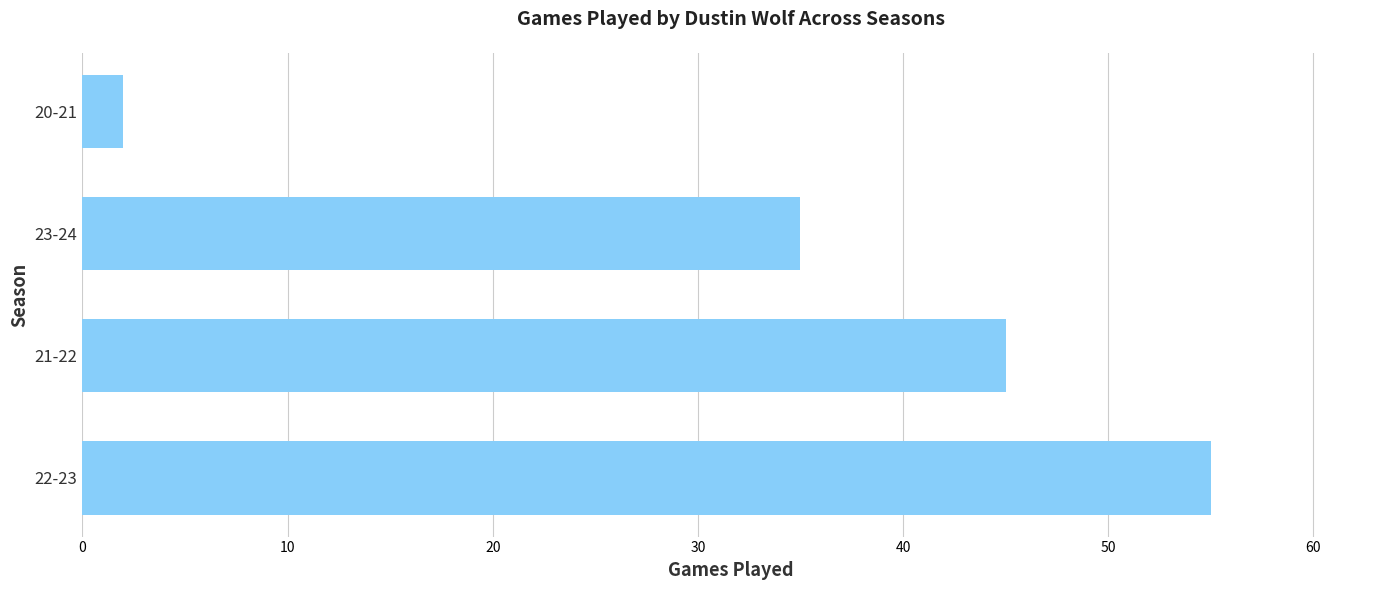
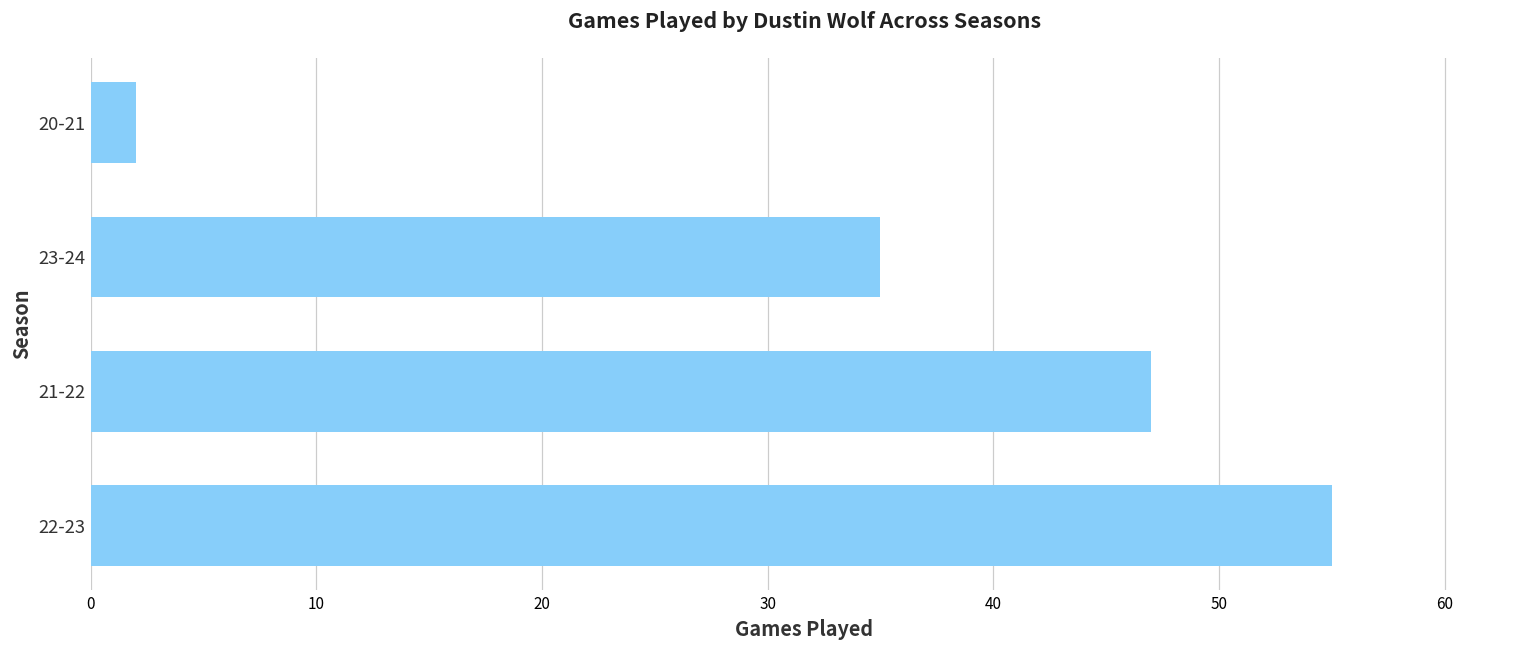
21-22: 45 -> 47
